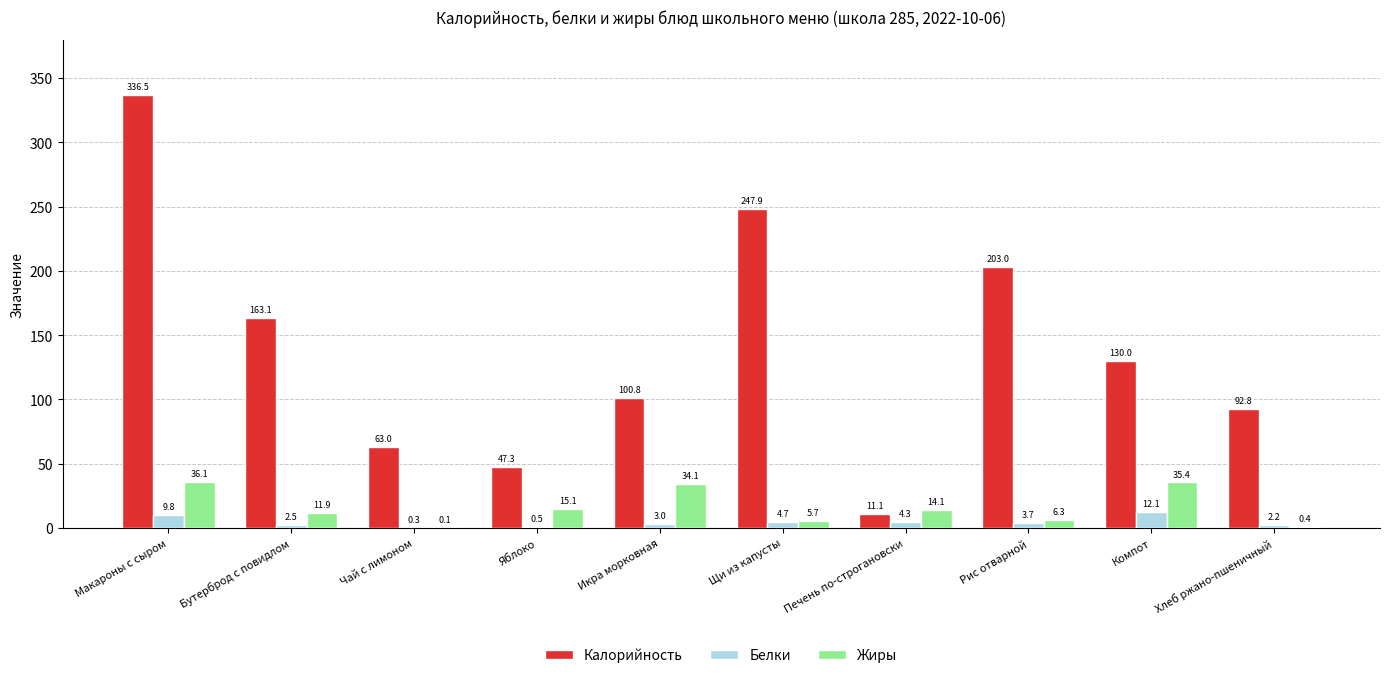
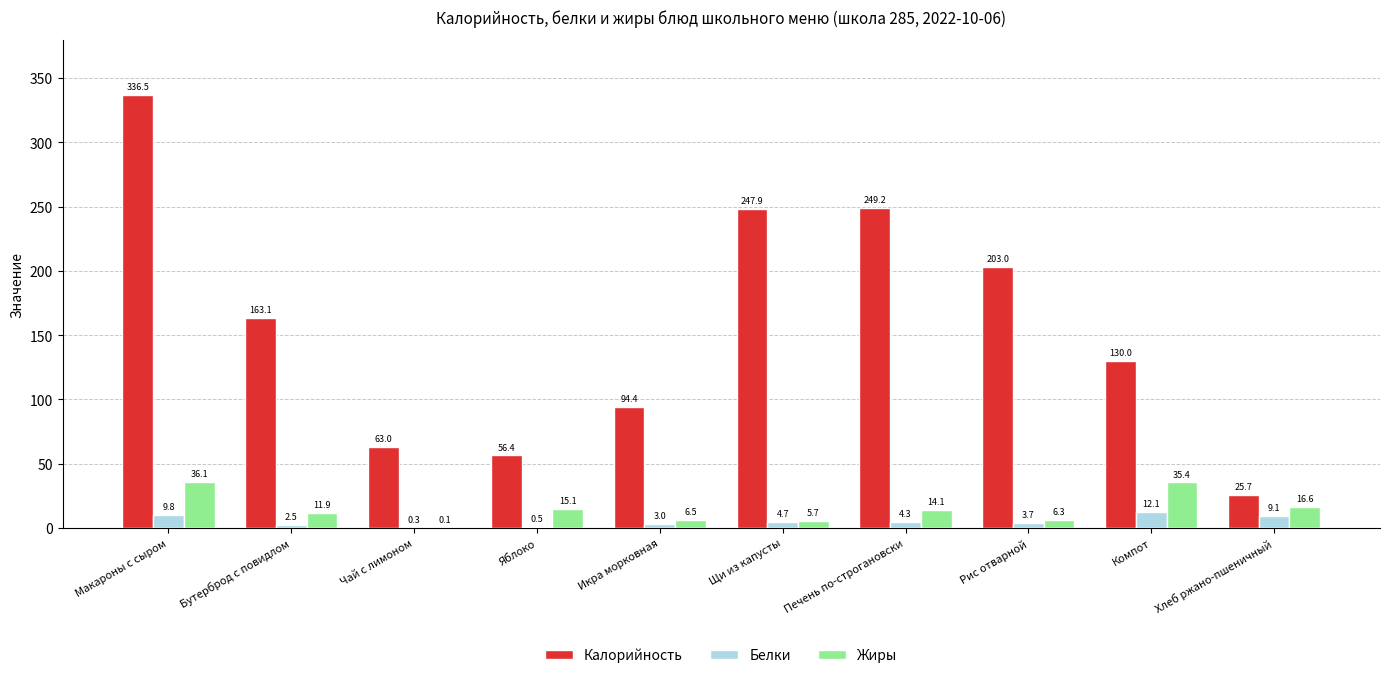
Калорийность, Яблоко: 47.3 -> 56.4
Калорийность, Икра морковная: 100.8 -> 94.4
Жиры, Икра морковная: 34.1 -> 6.5
Калорийность, Печень по-строгановски: 11.1 -> 249.2
Калорийность, Хлеб ржано-пшеничный: 92.8 -> 25.7
Белки, Хлеб ржано-пшеничный: 2.2 -> 9.1
Жиры, Хлеб ржано-пшеничный: 0.4 -> 16.6
